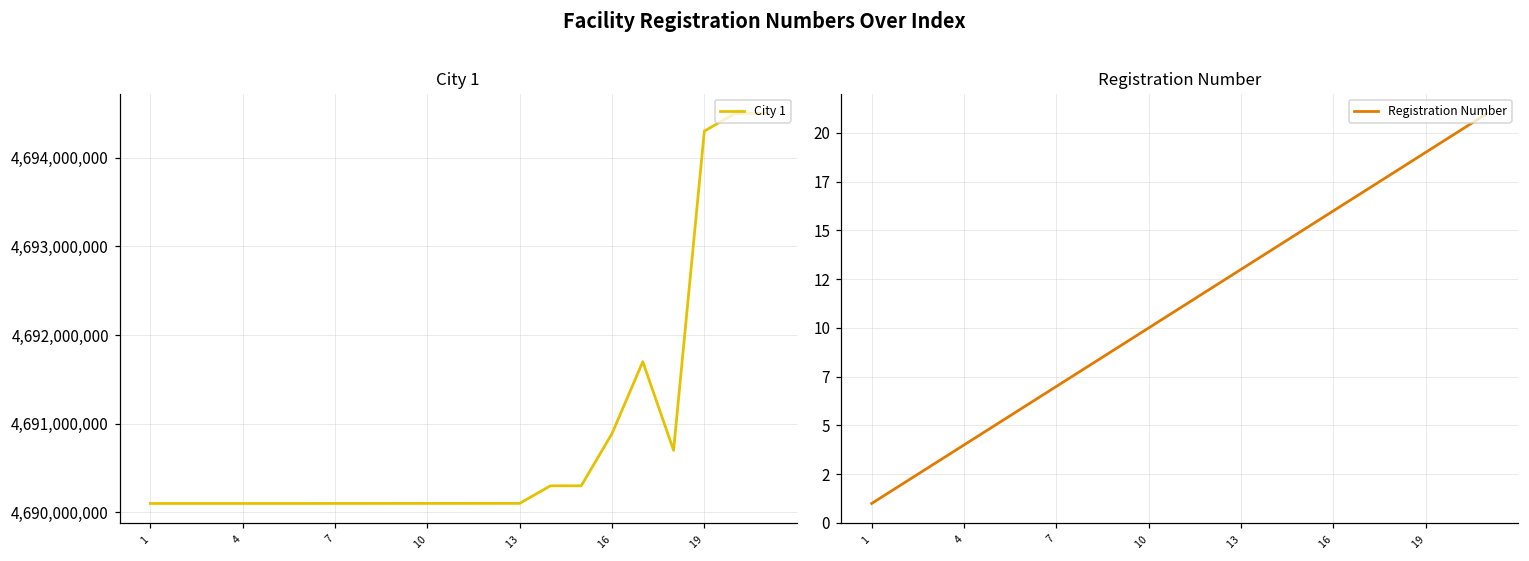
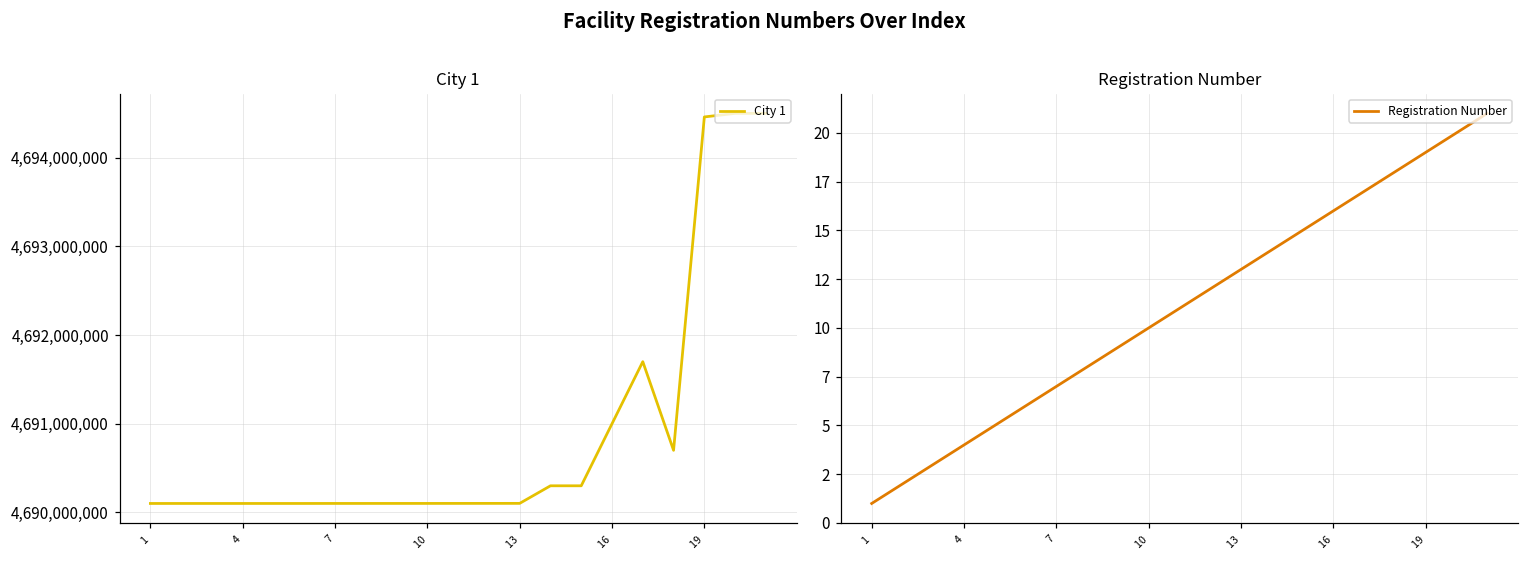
City 1, 16: 4,690,900,000 -> 4,691,000,000
City 1, 19: 4,694,300,000 -> 4,694,500,000
